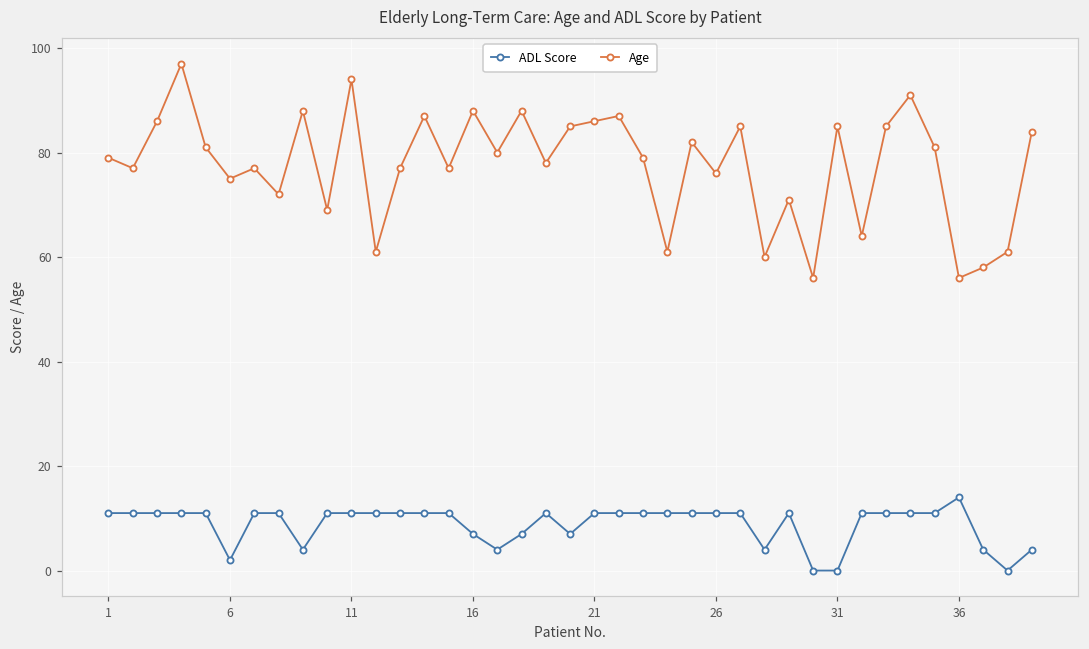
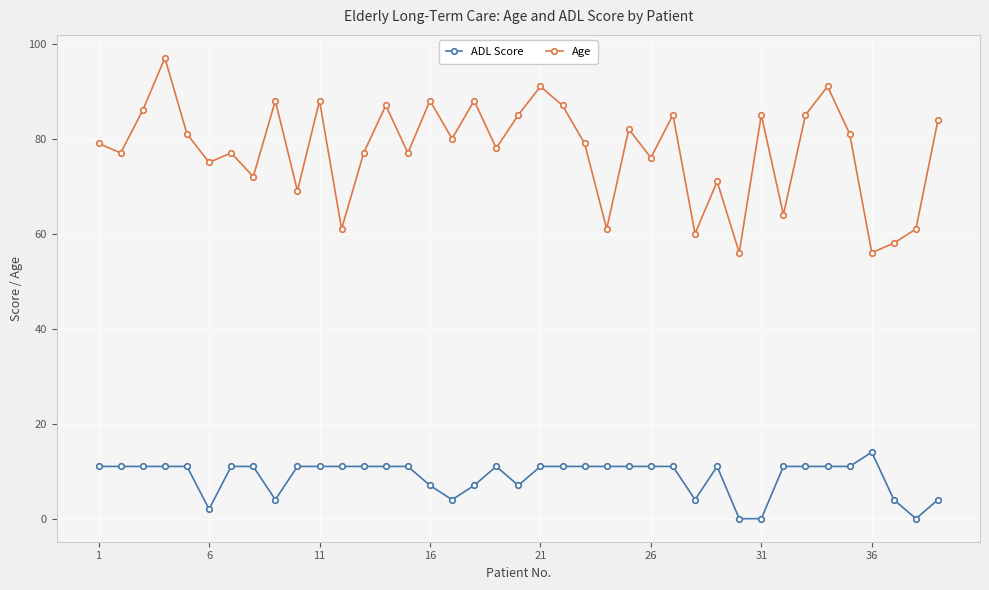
Age, 11: 94 -> 88
Age, 21: 86 -> 91
